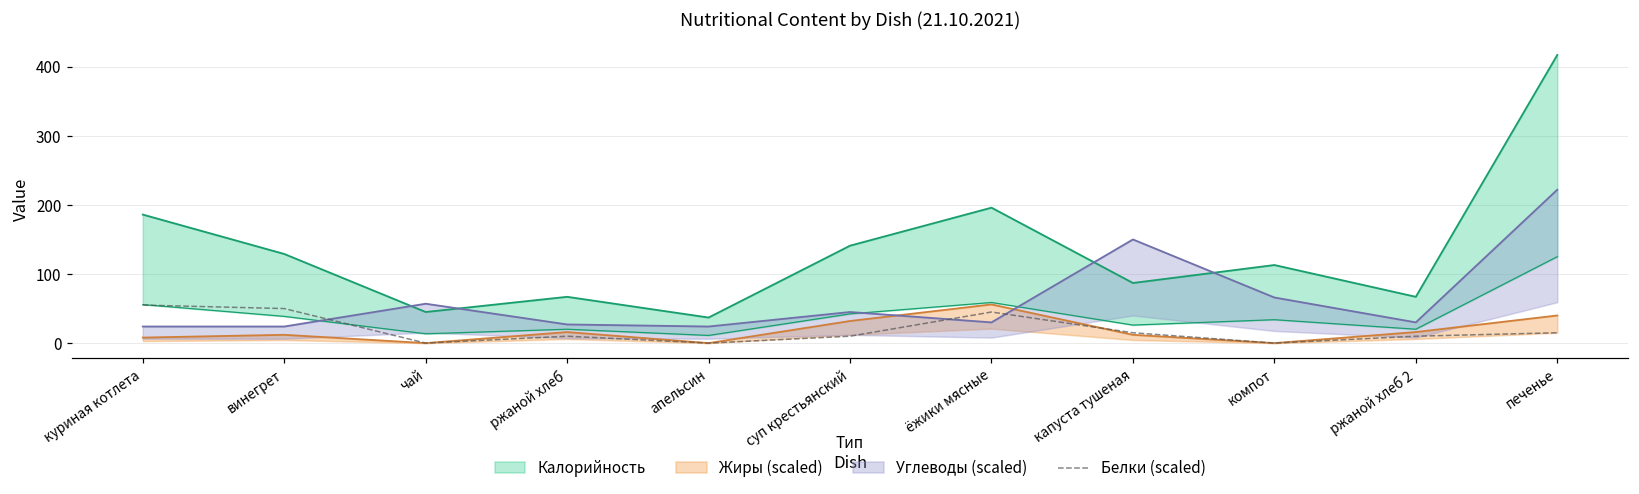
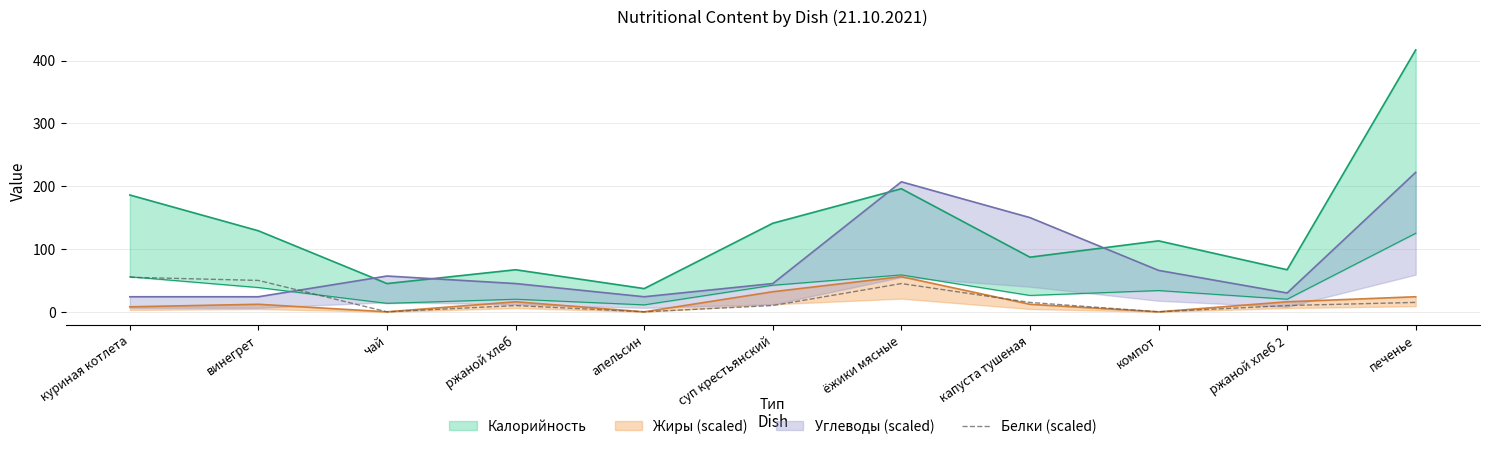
Углеводы (scaled), ржаной хлеб: 30 -> 50
Углеводы (scaled), ёжики мясные: 30 -> 210
Жиры (scaled), печенье: 40 -> 20
